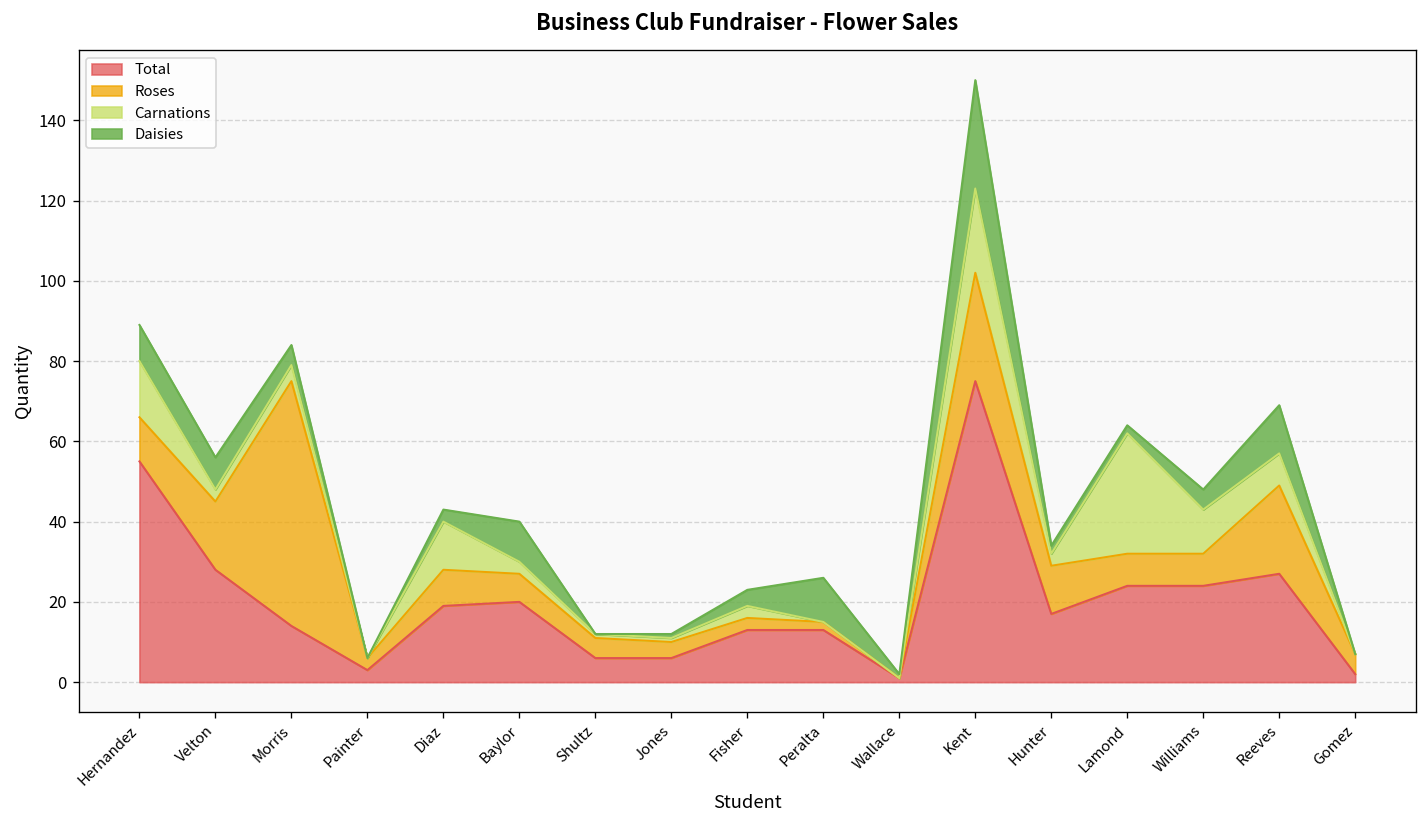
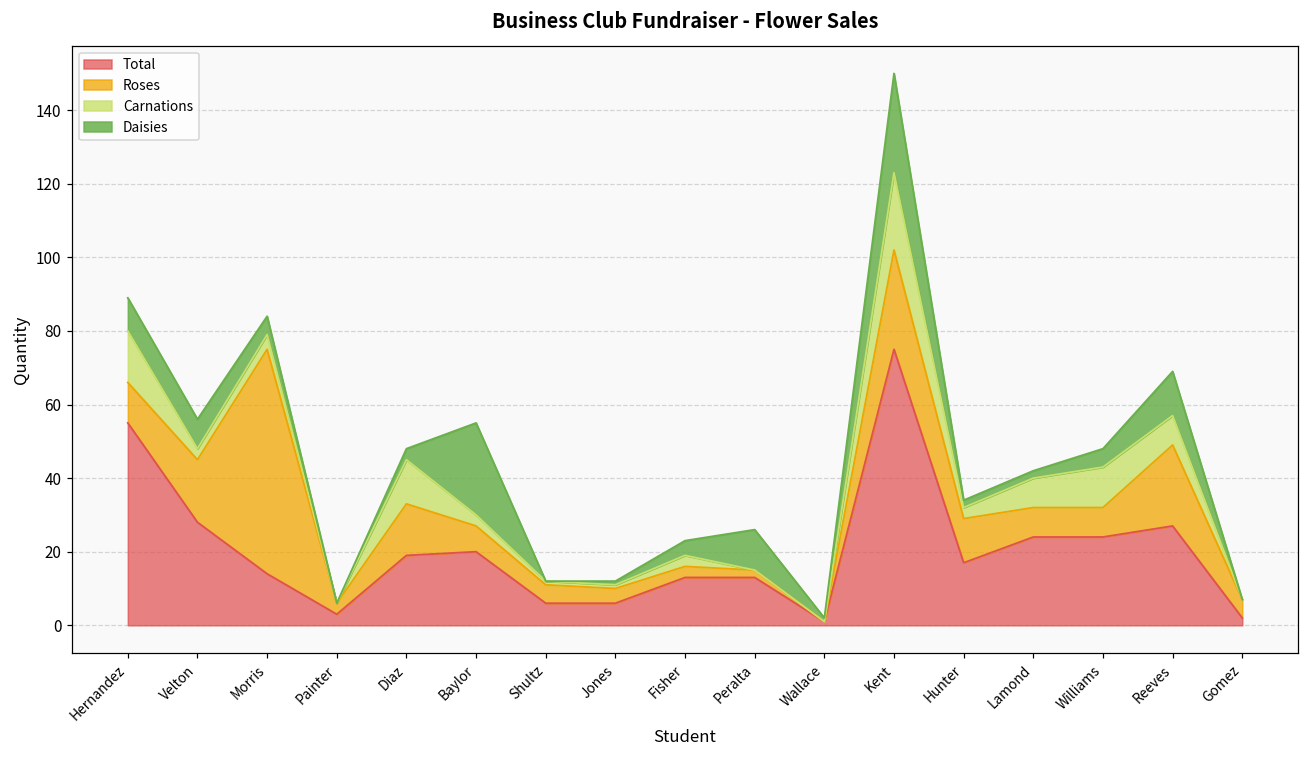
Roses, Diaz: 9 -> 14
Daisies, Baylor: 10 -> 25
Carnations, Lamond: 30 -> 8
